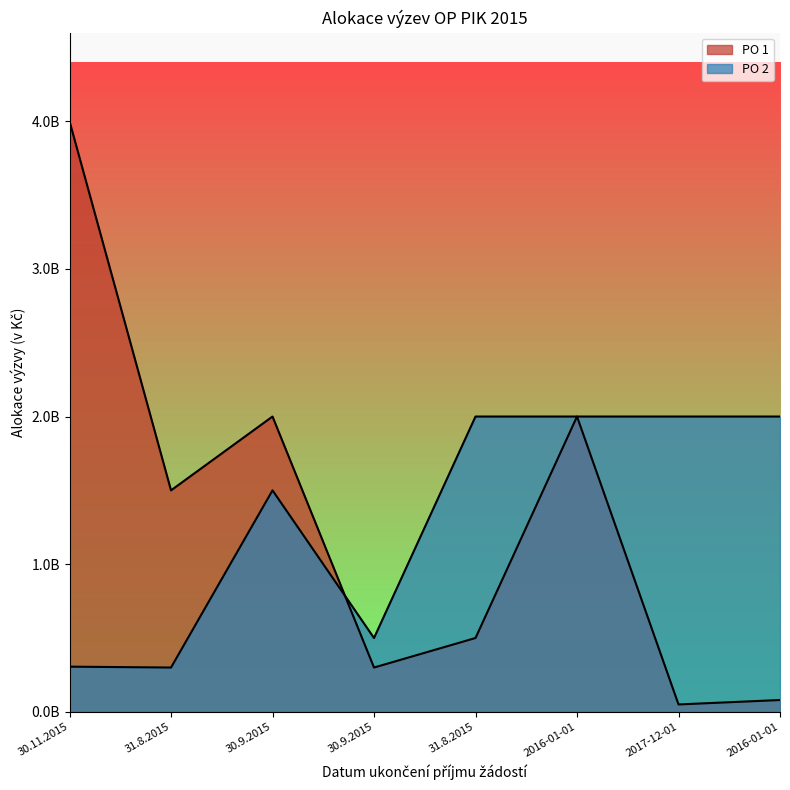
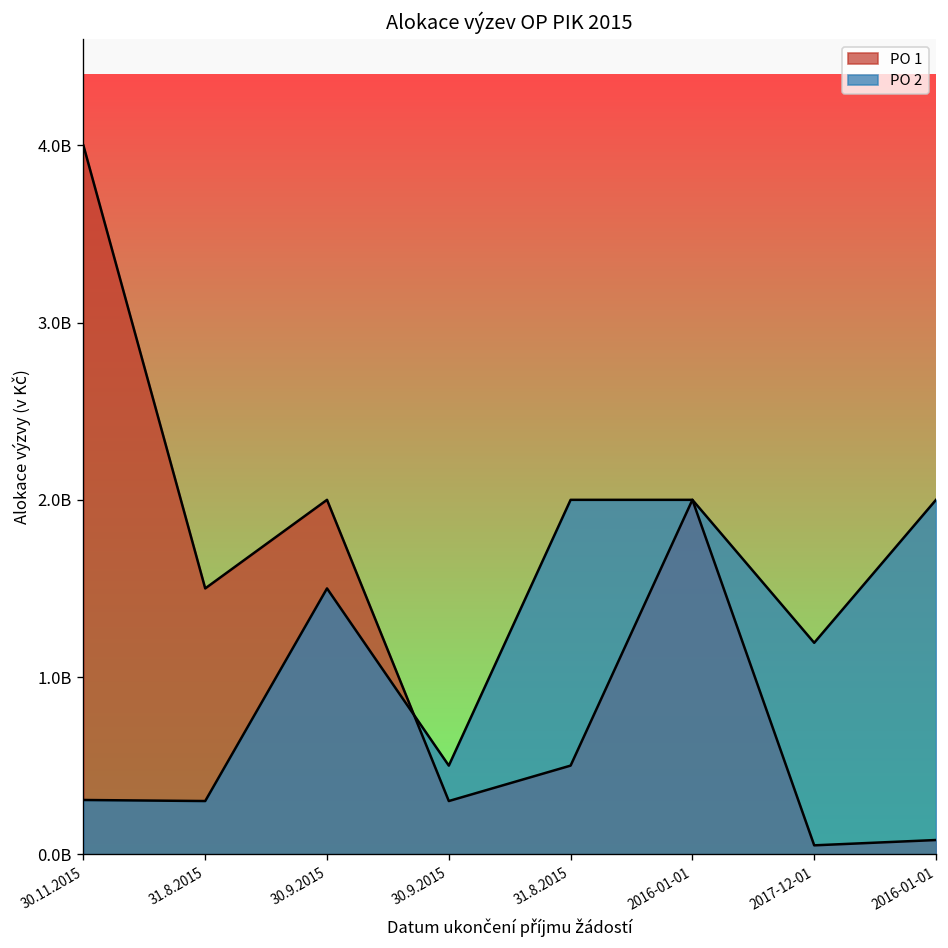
PO 2, 2017-12-01: 2000000000 -> 1190000000
